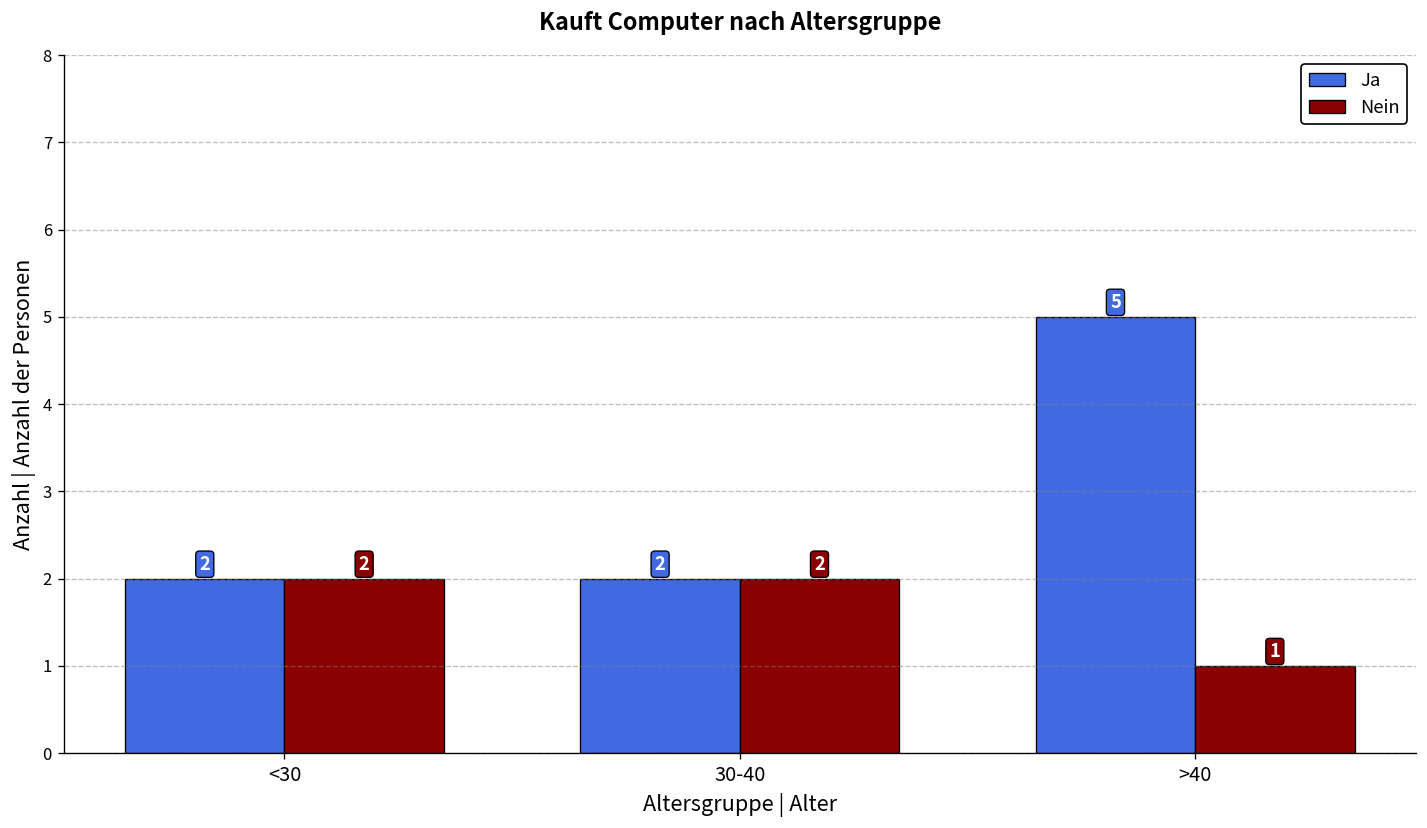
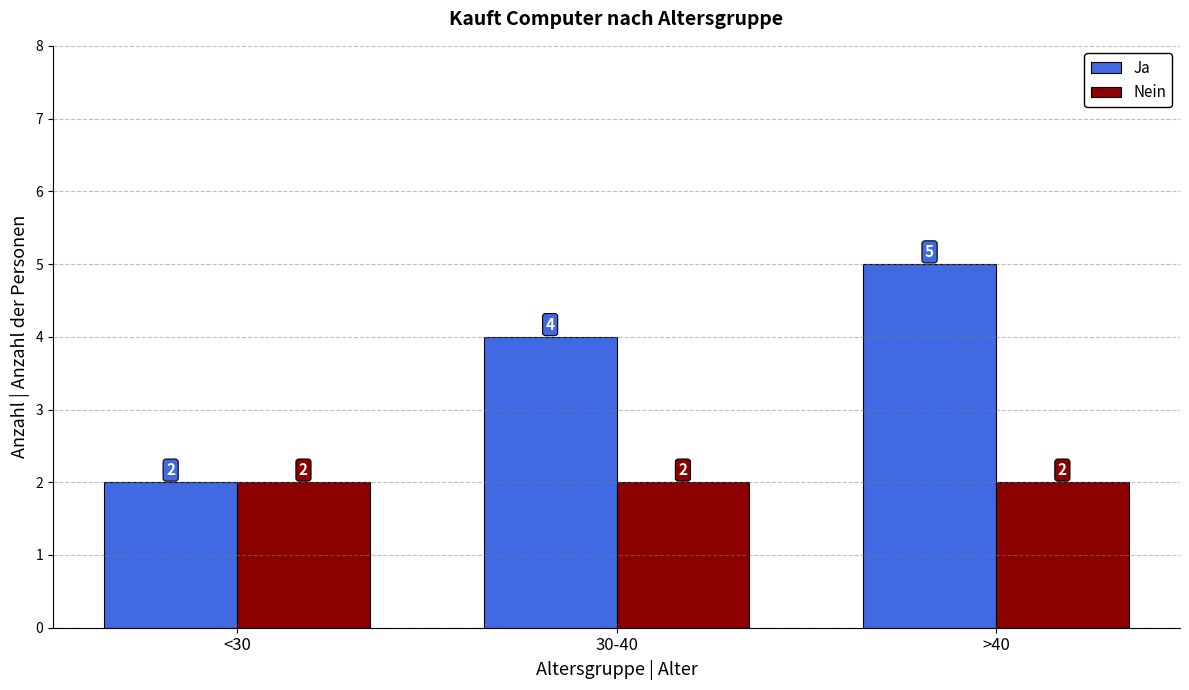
Ja, 30-40: 2 -> 4
Nein, >40: 1 -> 2
